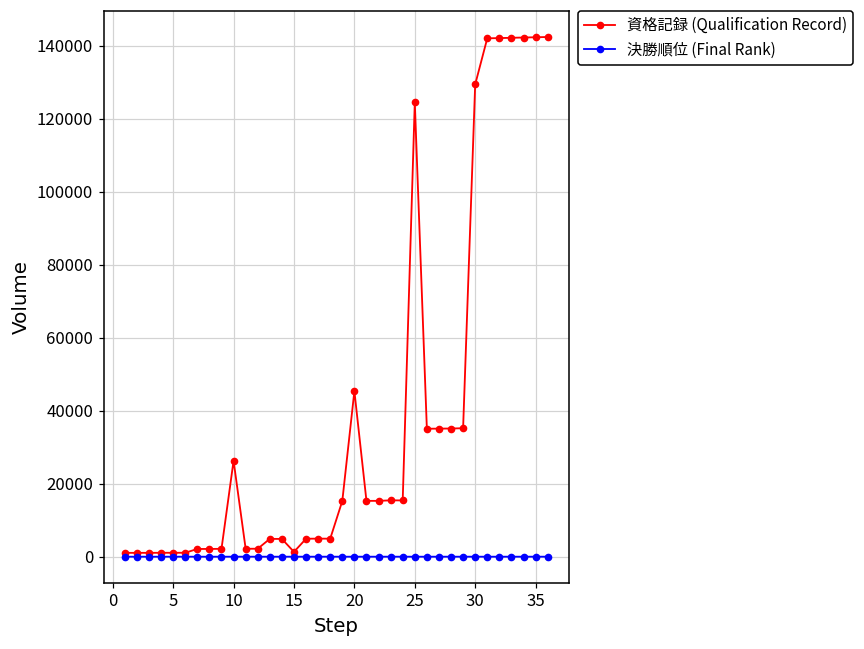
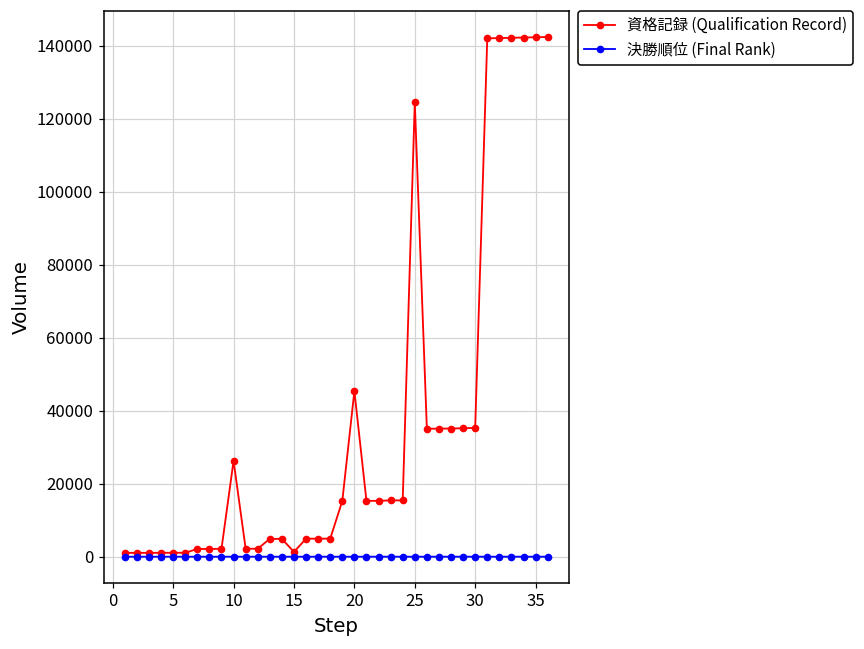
資格記録 (Qualification Record), 30: 129000 -> 35000
